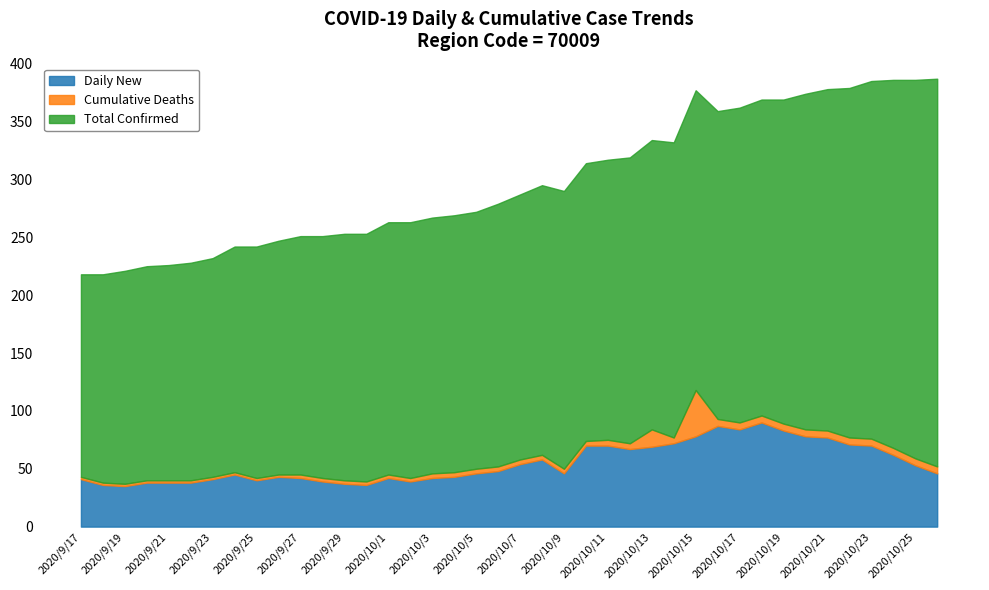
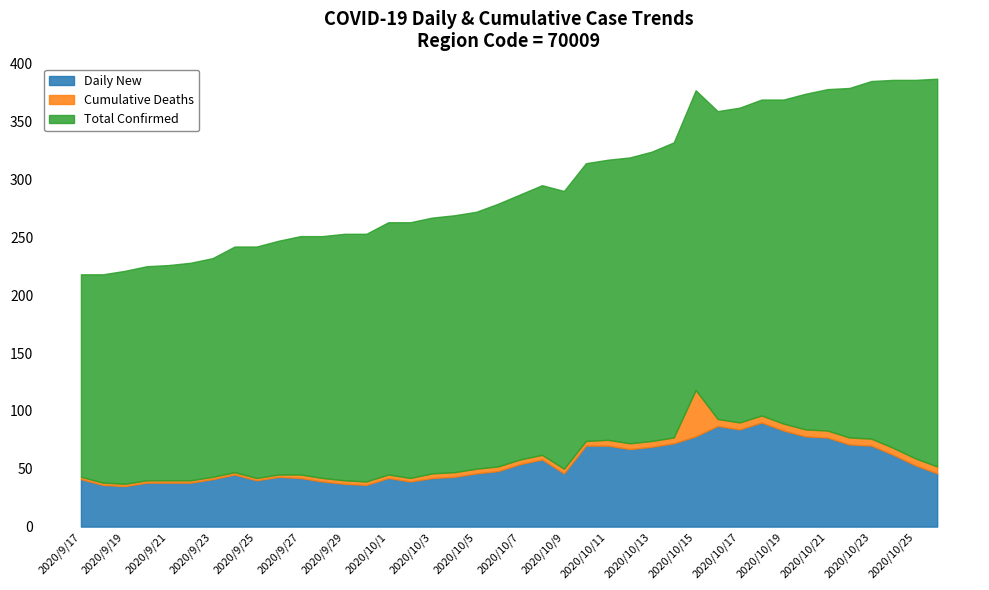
Cumulative Deaths, 2020/10/13: 15 -> 5
